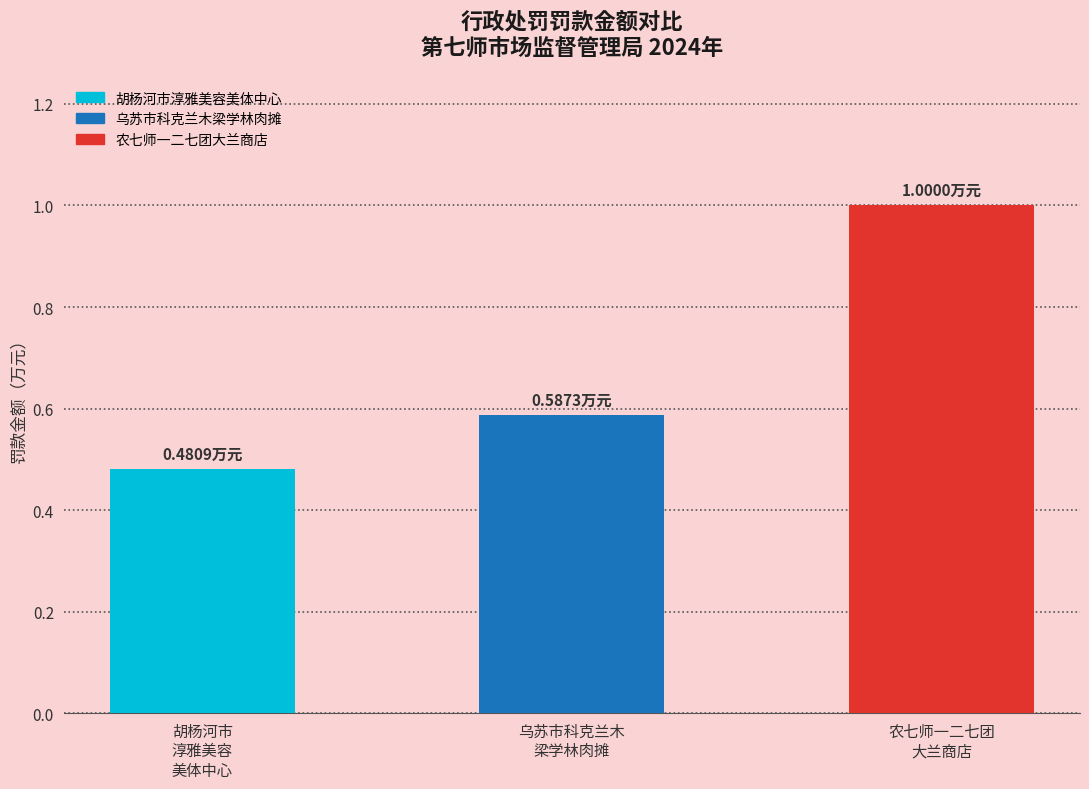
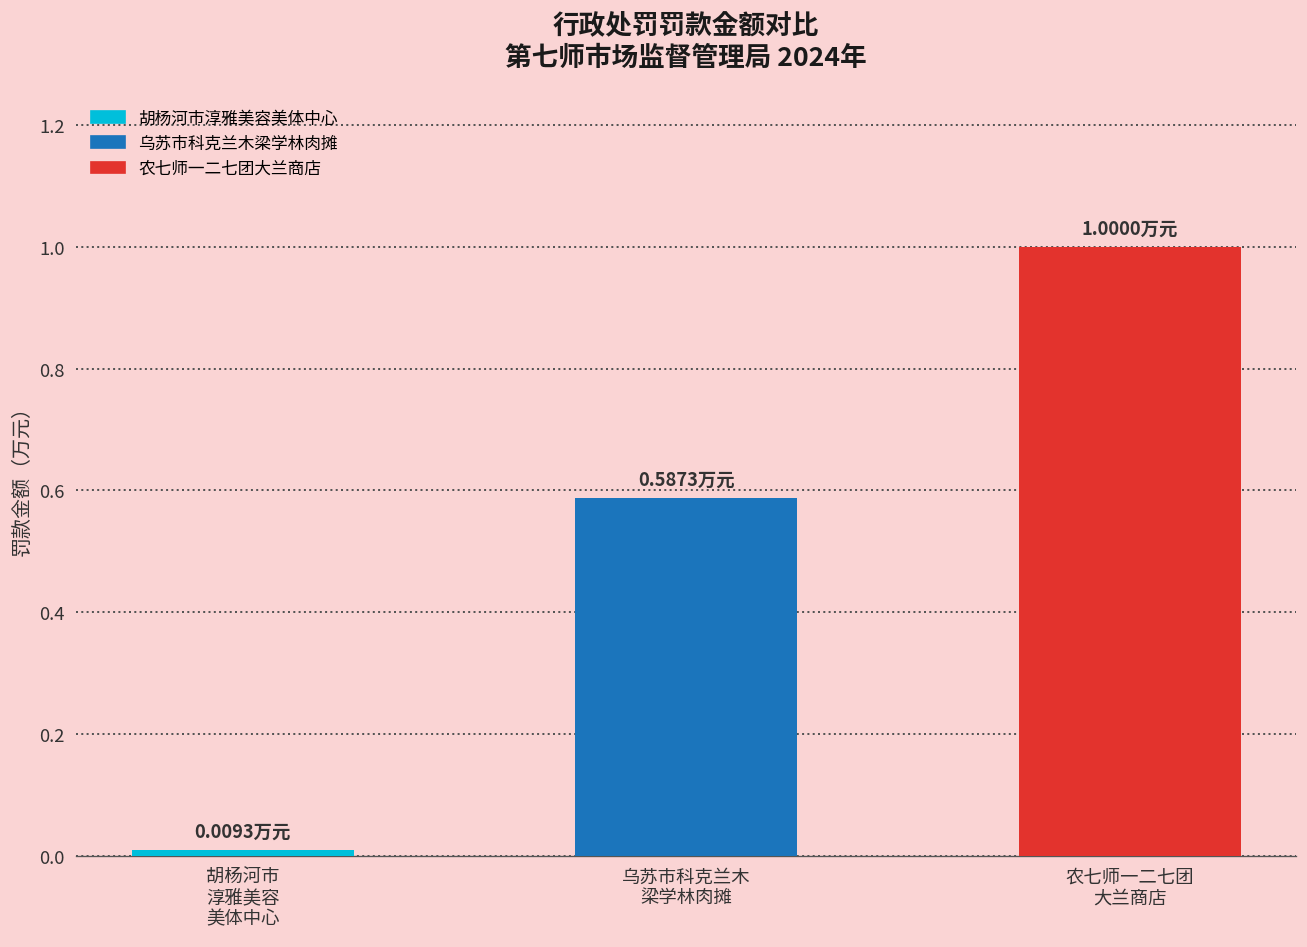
胡杨河市 淳雅美容 美体中心: 0.4809 -> 0.0093
